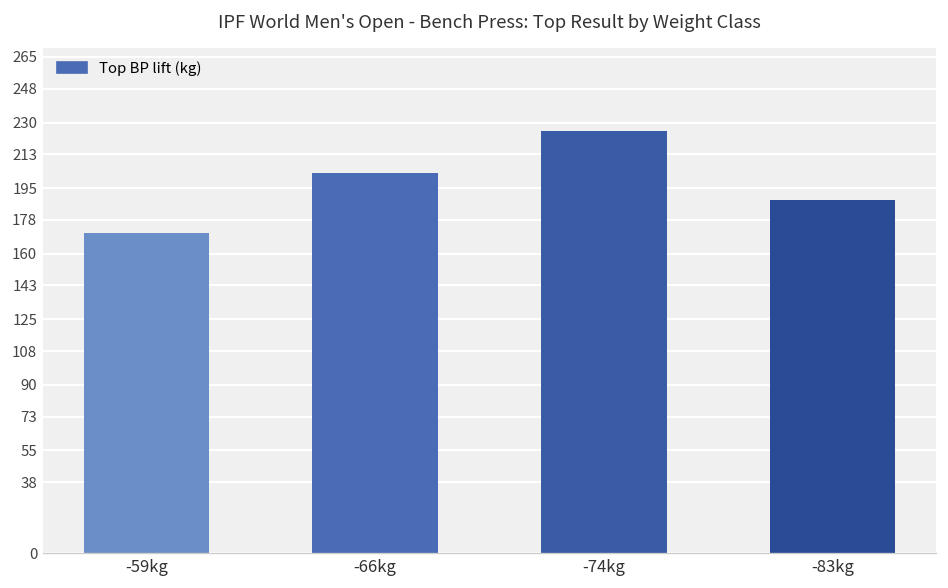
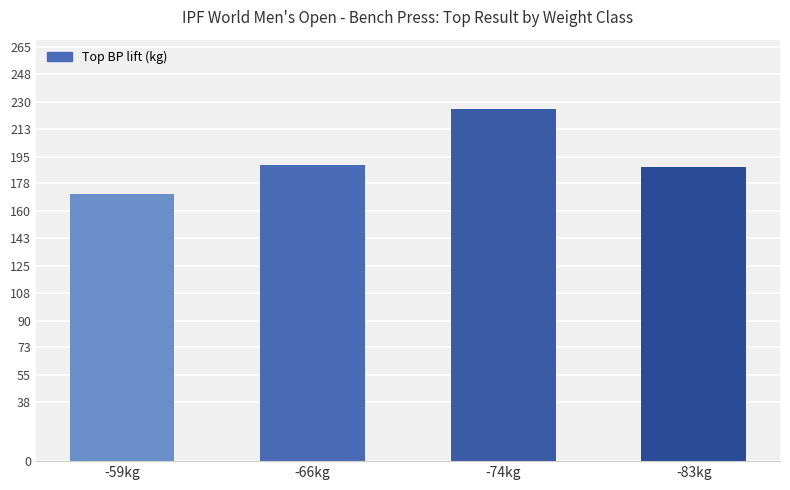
-66kg: 203 -> 190
